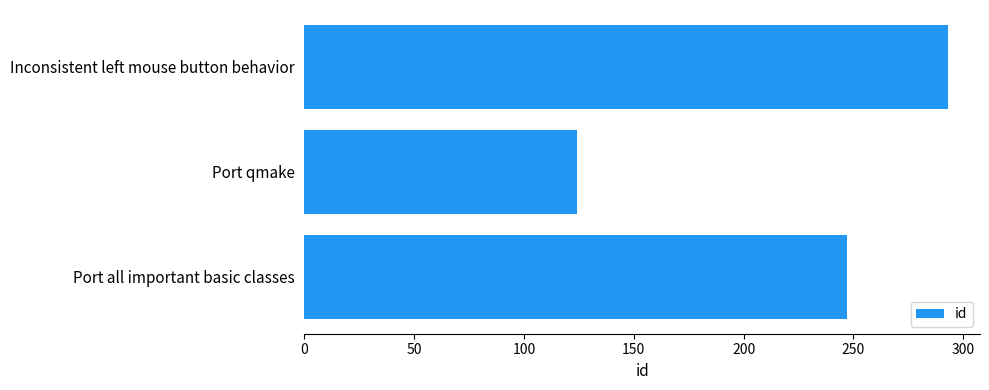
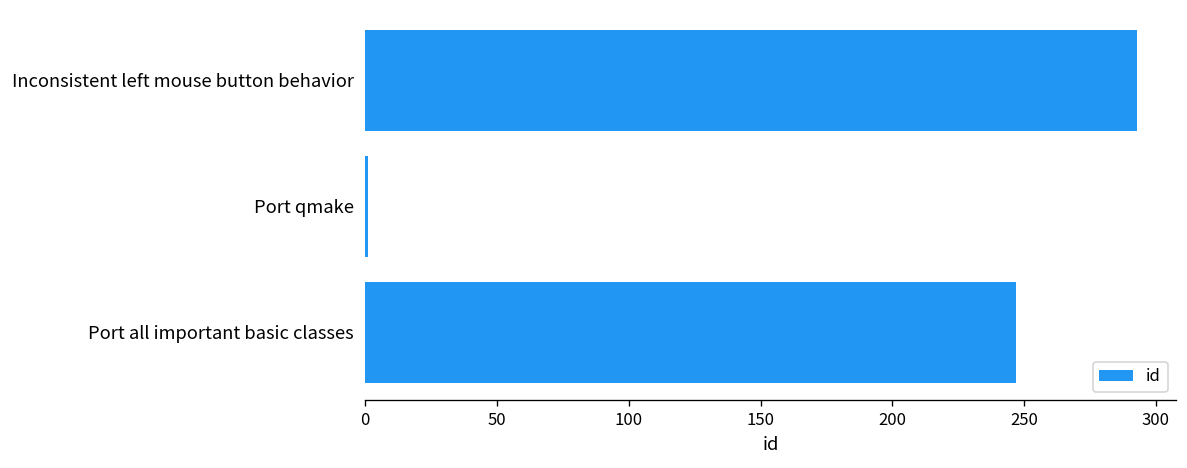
Port qmake: 124 -> 1
